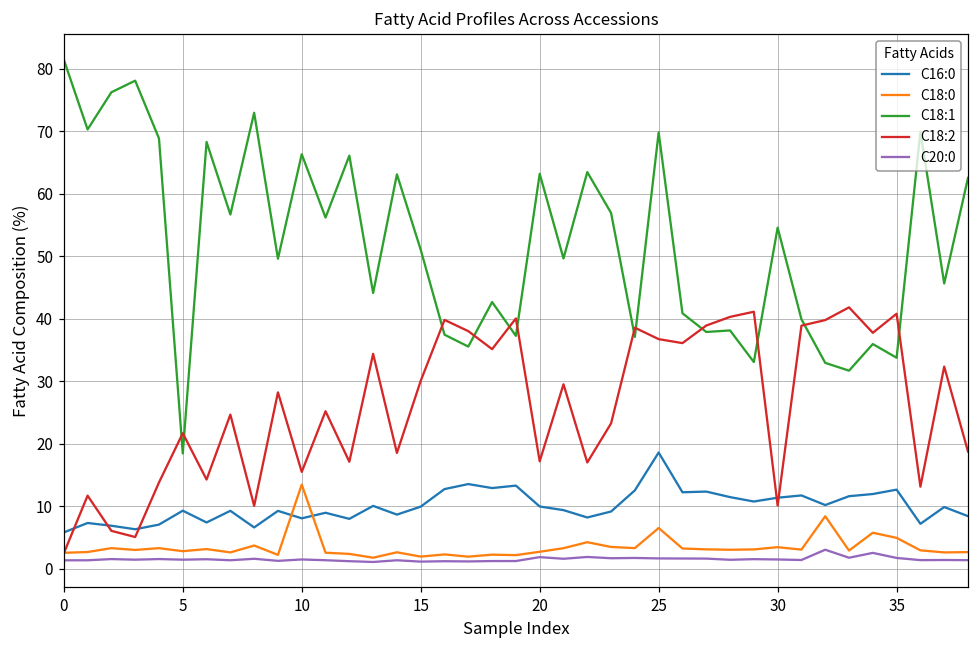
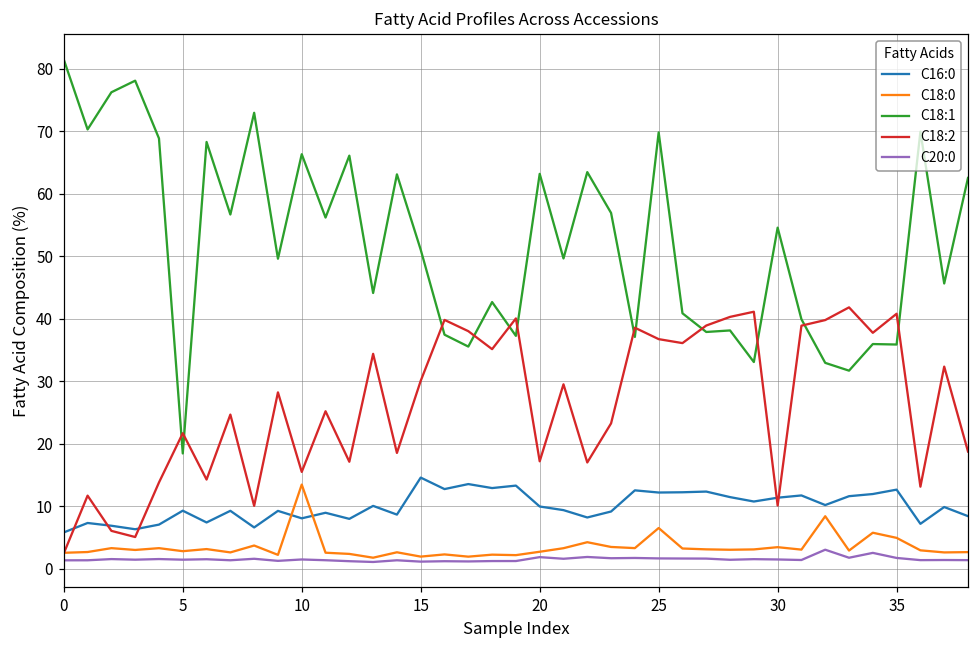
C16:0, 15: 10 -> 15
C16:0, 25: 19 -> 12
C18:1, 35: 34 -> 36
